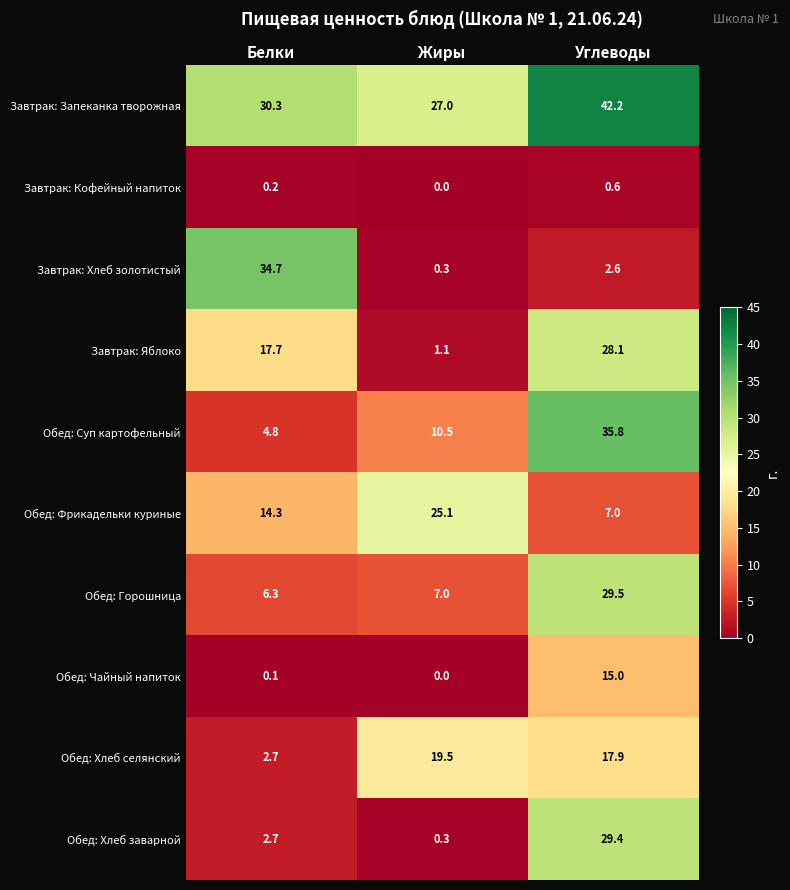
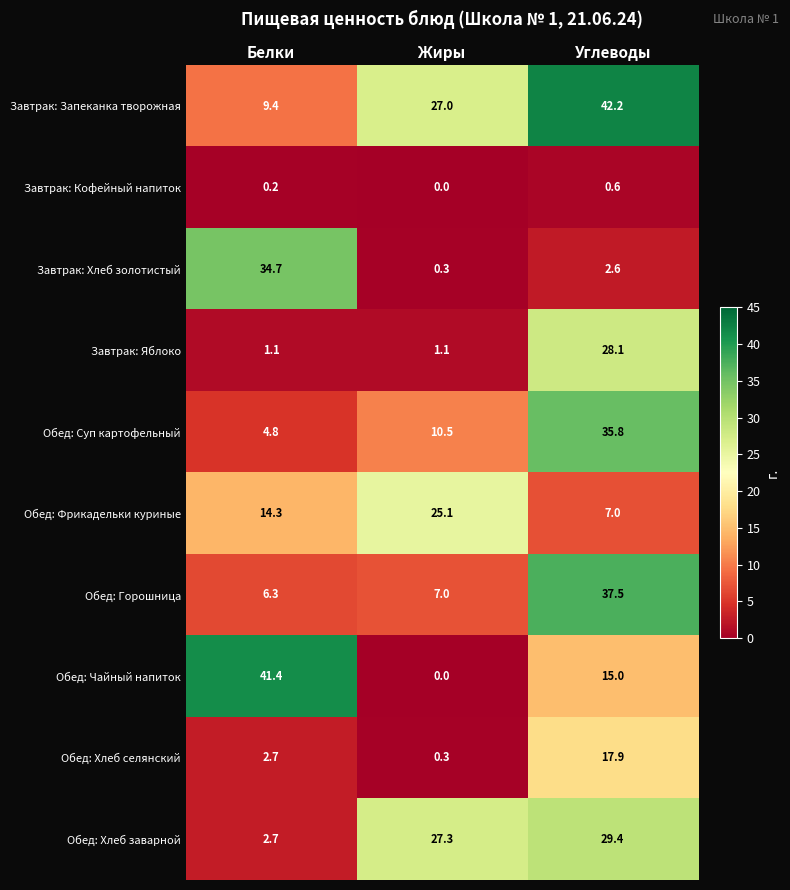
Завтрак: Запеканка творожная, Белки: 30.3 -> 9.4
Завтрак: Яблоко, Белки: 17.7 -> 1.1
Обед: Горошница, Углеводы: 29.5 -> 37.5
Обед: Чайный напиток, Белки: 0.1 -> 41.4
Обед: Хлеб селянский, Жиры: 19.5 -> 0.3
Обед: Хлеб заварной, Жиры: 0.3 -> 27.3
